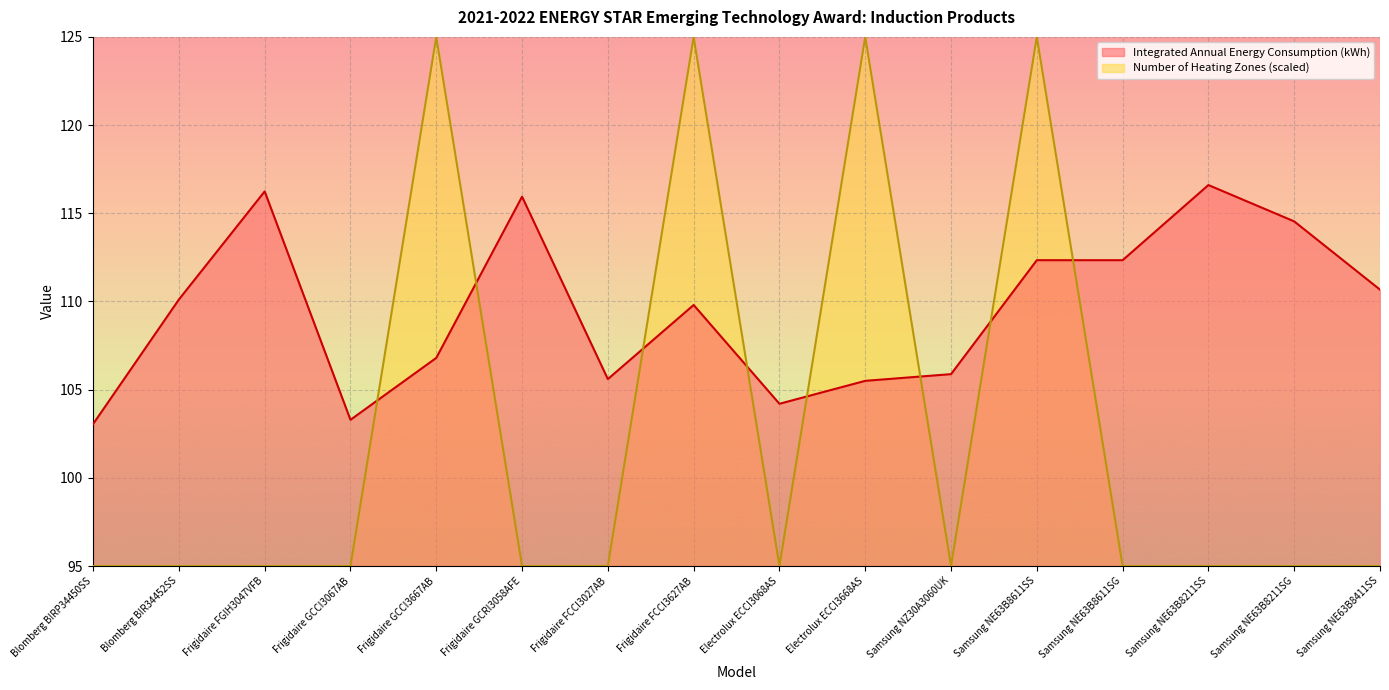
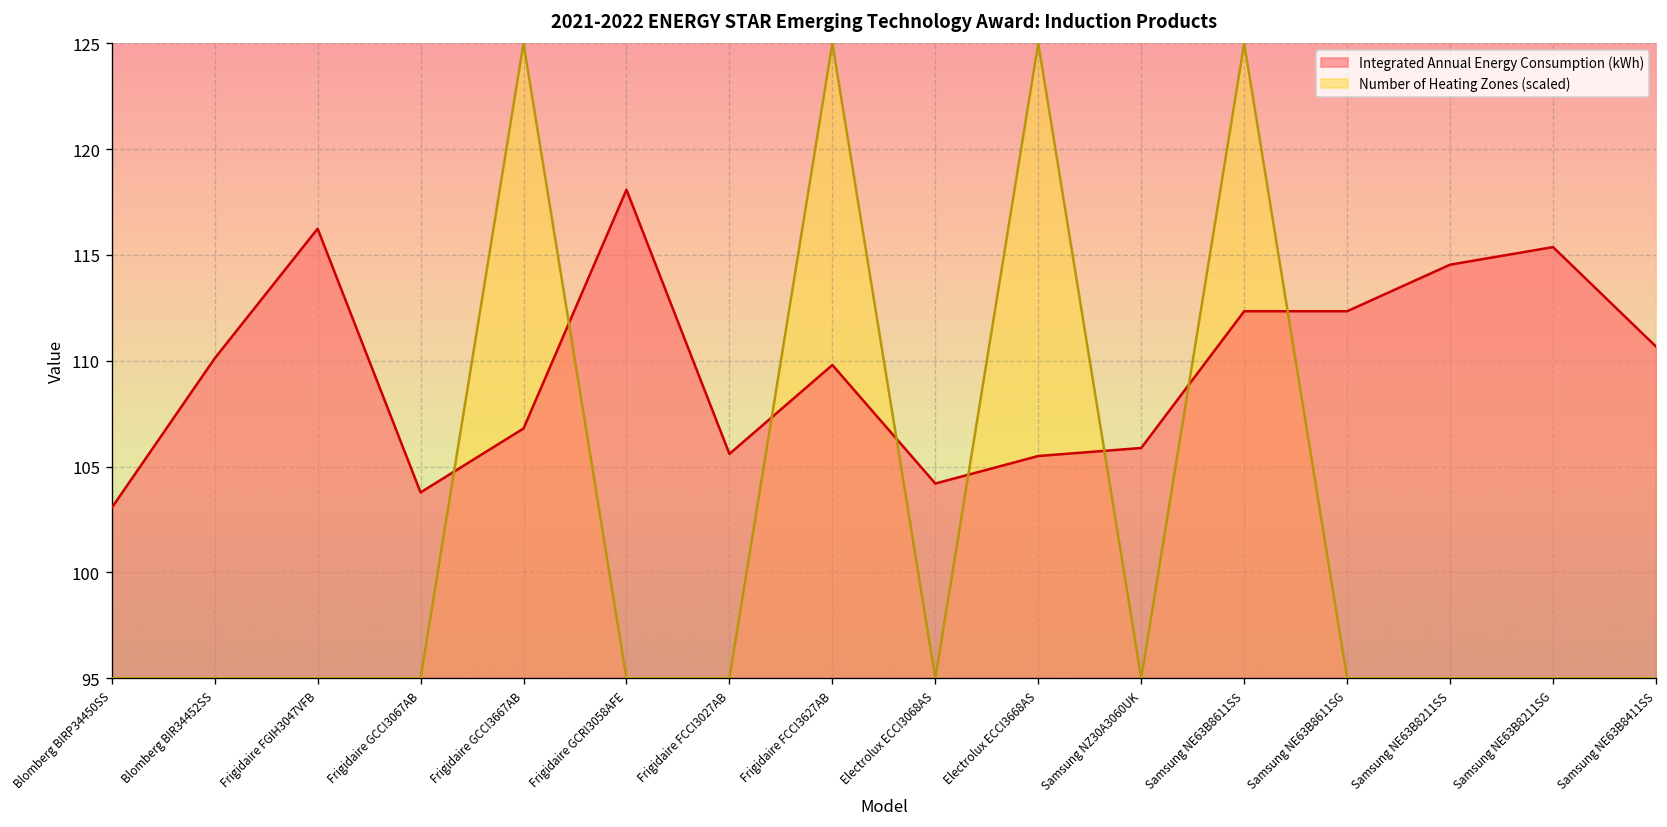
Integrated Annual Energy Consumption (kWh), Frigidaire GCCI3067AB: 103.3 -> 103.8
Integrated Annual Energy Consumption (kWh), Frigidaire GCRI3058AFE: 115.9 -> 118.1
Integrated Annual Energy Consumption (kWh), Samsung NE63B8211SS: 116.6 -> 114.5
Integrated Annual Energy Consumption (kWh), Samsung NE63B8211SG: 114.5 -> 115.4
